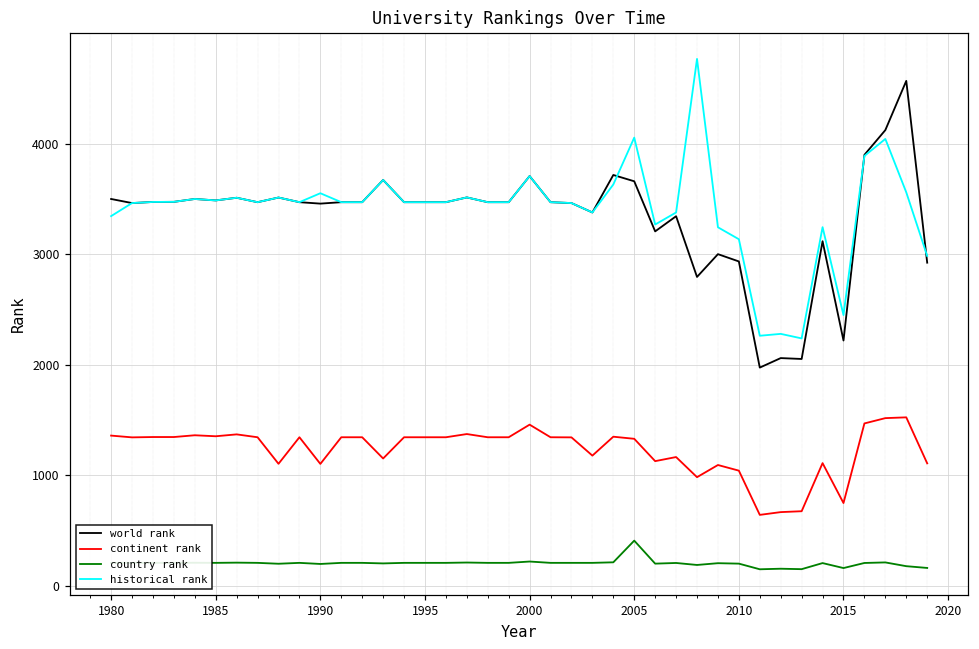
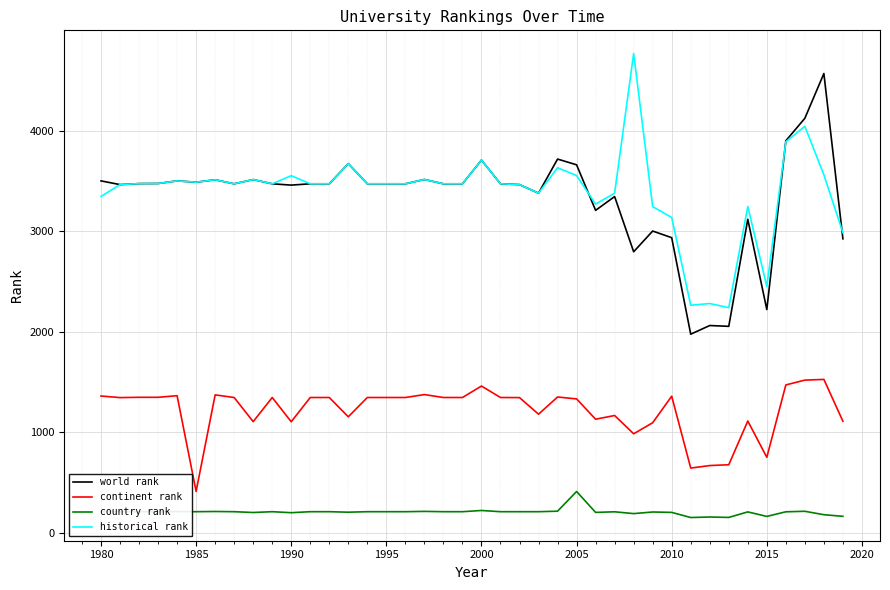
continent rank, 1985: 1350 -> 410
historical rank, 2005: 4050 -> 3550
continent rank, 2010: 1040 -> 1360
